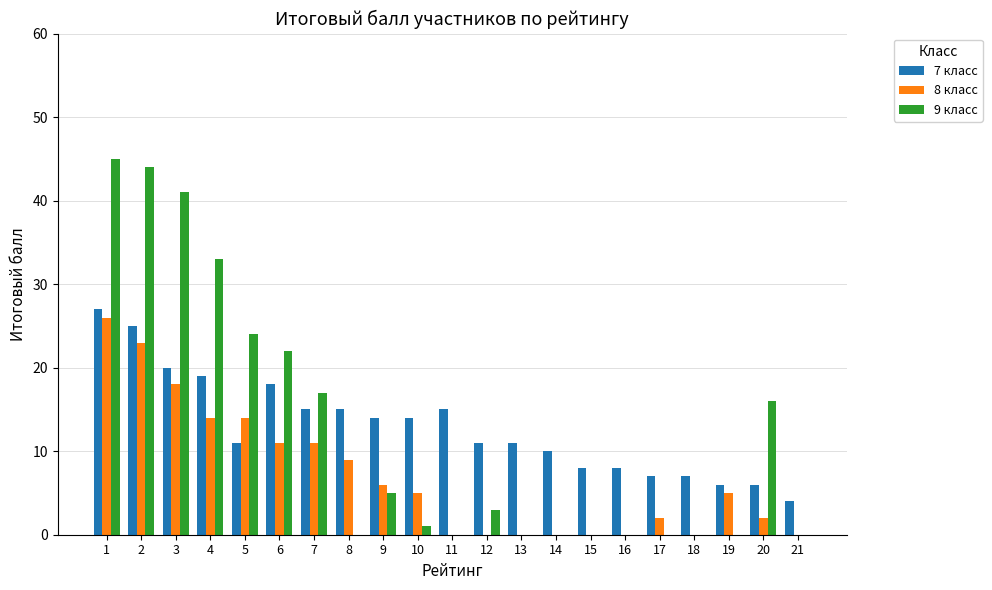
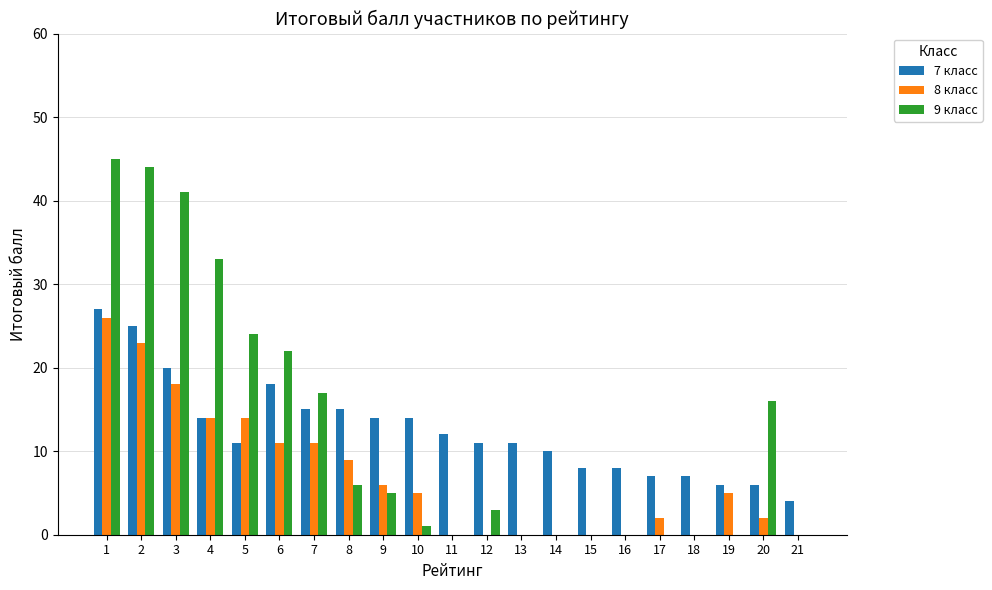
7 класс, 4: 19 -> 14
9 класс, 8: 0 -> 6
7 класс, 11: 15 -> 12
